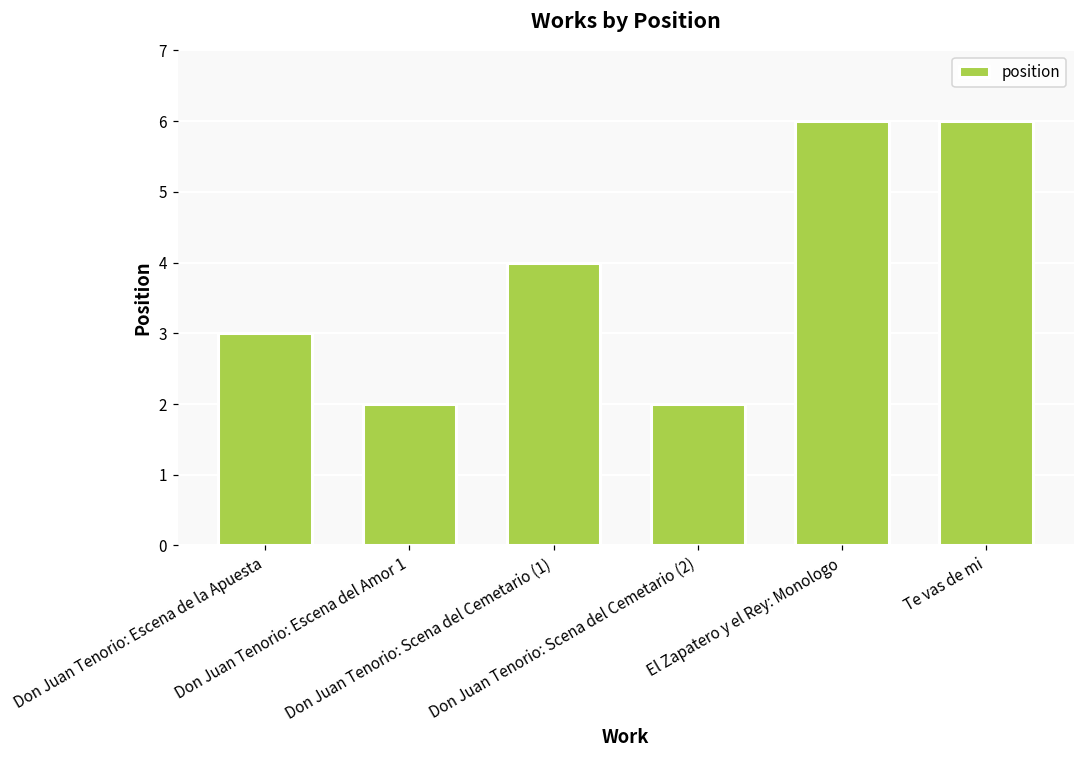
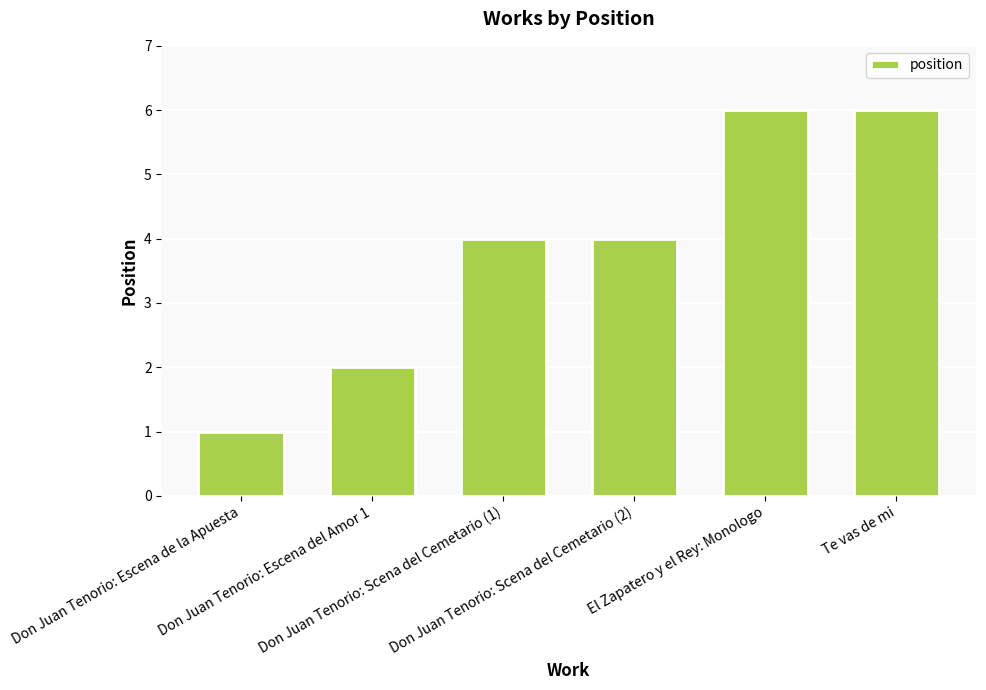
Don Juan Tenorio: Escena de la Apuesta: 3 -> 1
Don Juan Tenorio: Scena del Cemetario (2): 2 -> 4
